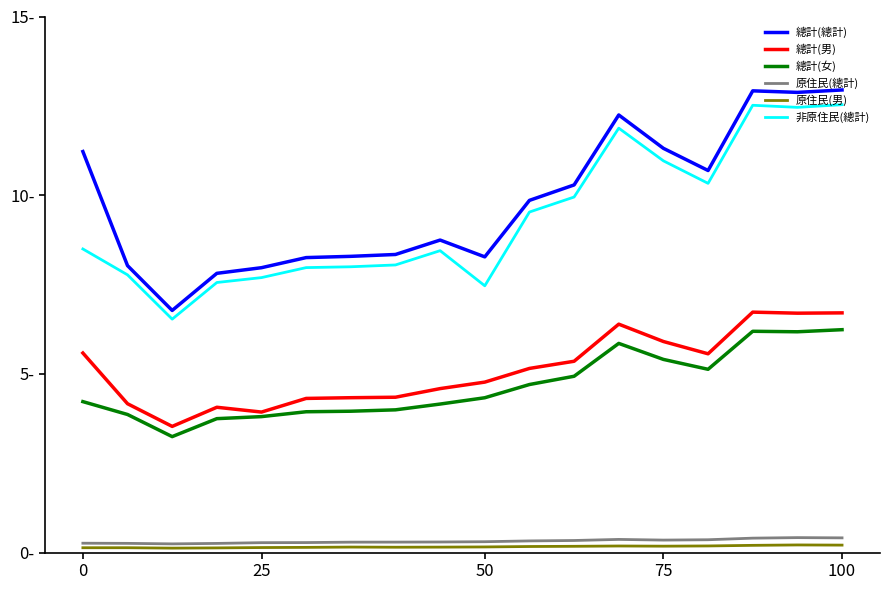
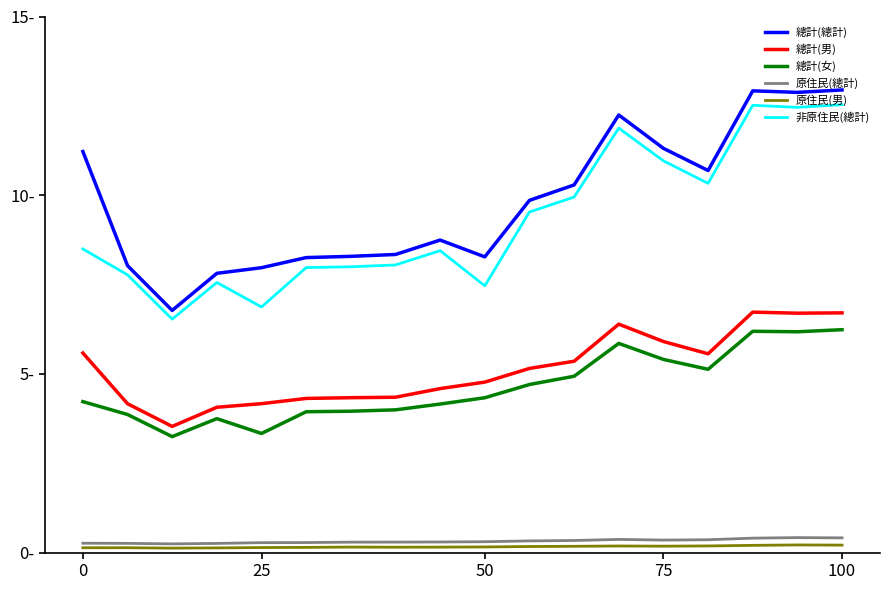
總計(男), 25: 3.9- -> 4.2-
總計(女), 25: 3.8- -> 3.3-
非原住民(總計), 25: 7.7- -> 6.9-
